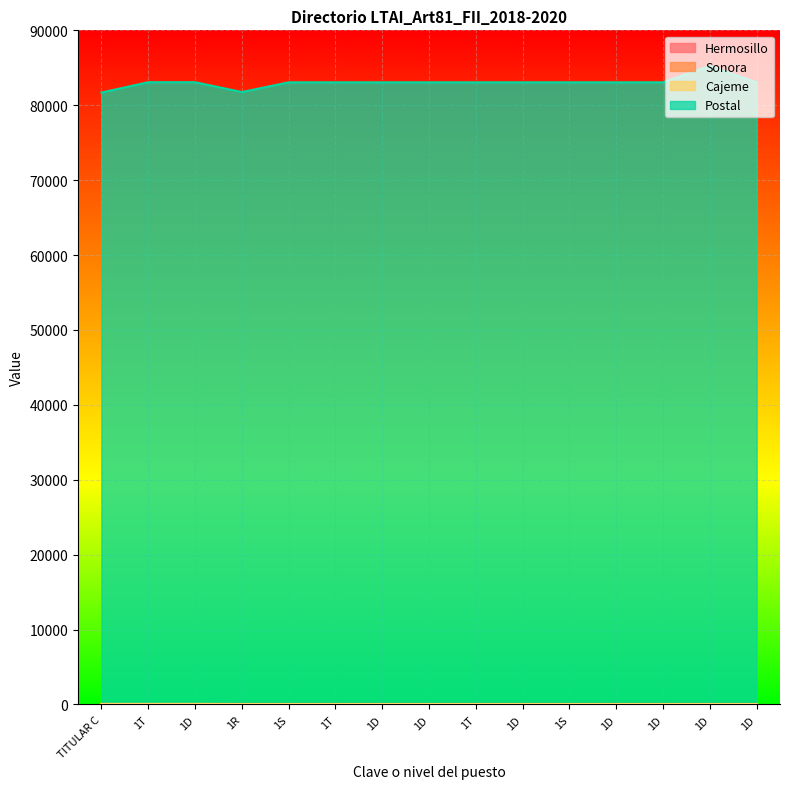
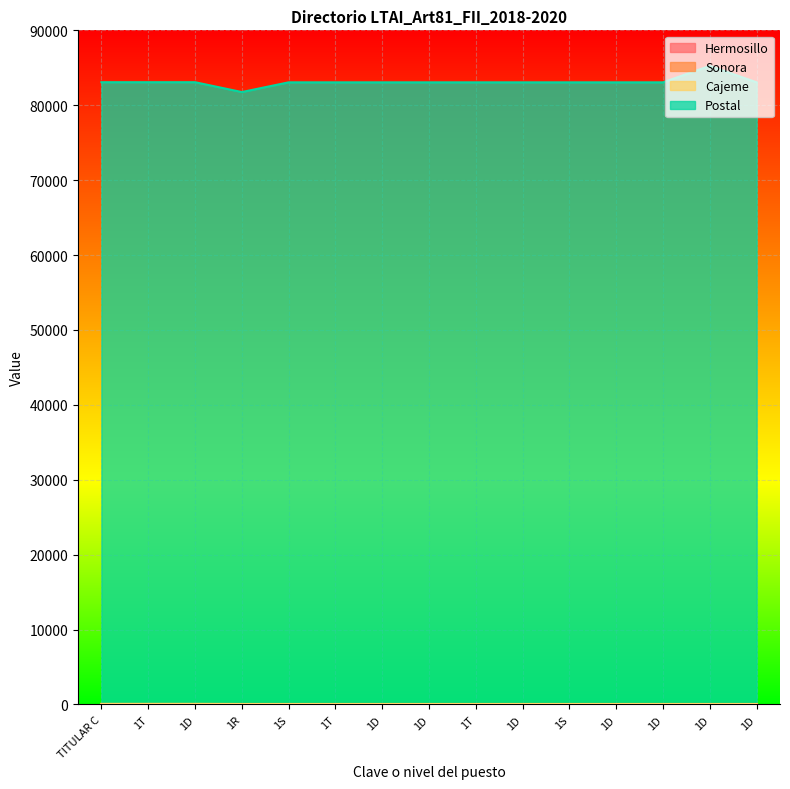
Postal, TITULAR C: 82000 -> 83000
